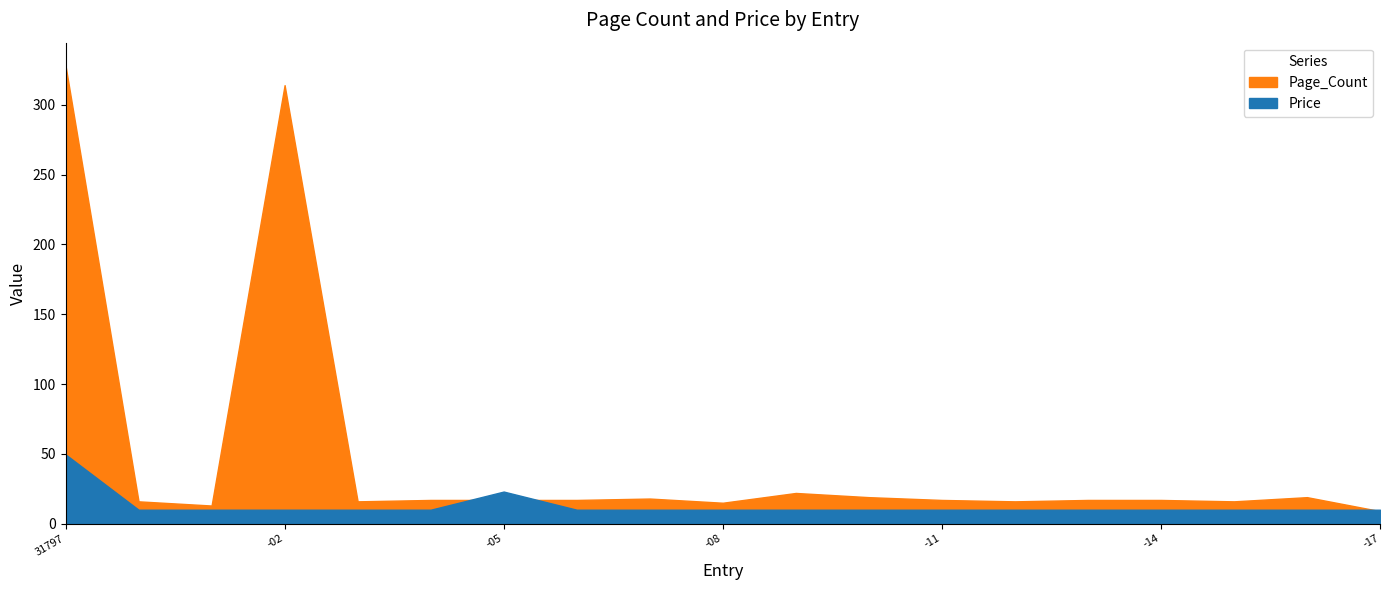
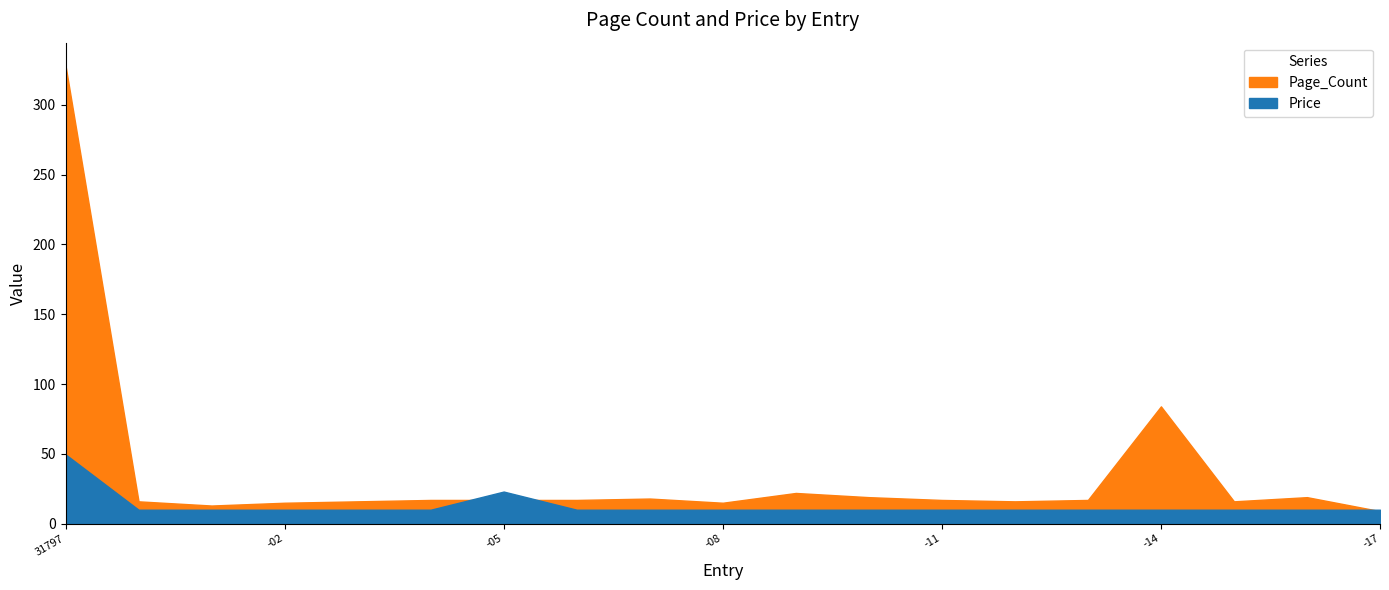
Page_Count, -02: 314 -> 15
Page_Count, -14: 17 -> 84
